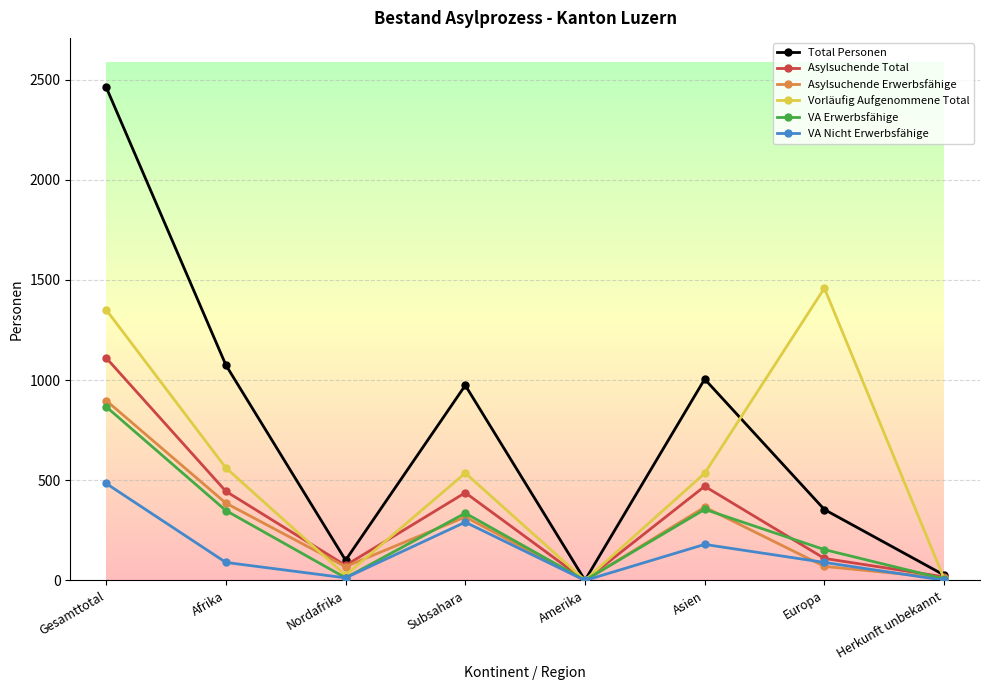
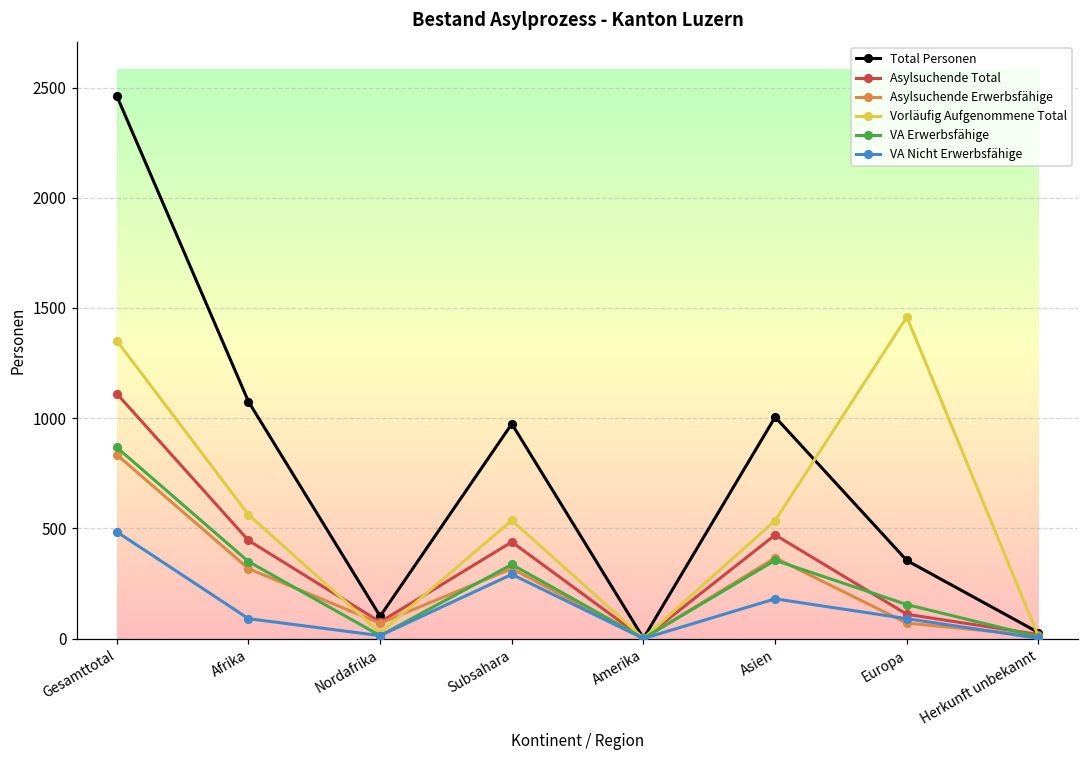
Asylsuchende Erwerbsfähige, Gesamttotal: 900 -> 830
Asylsuchende Erwerbsfähige, Afrika: 390 -> 320
